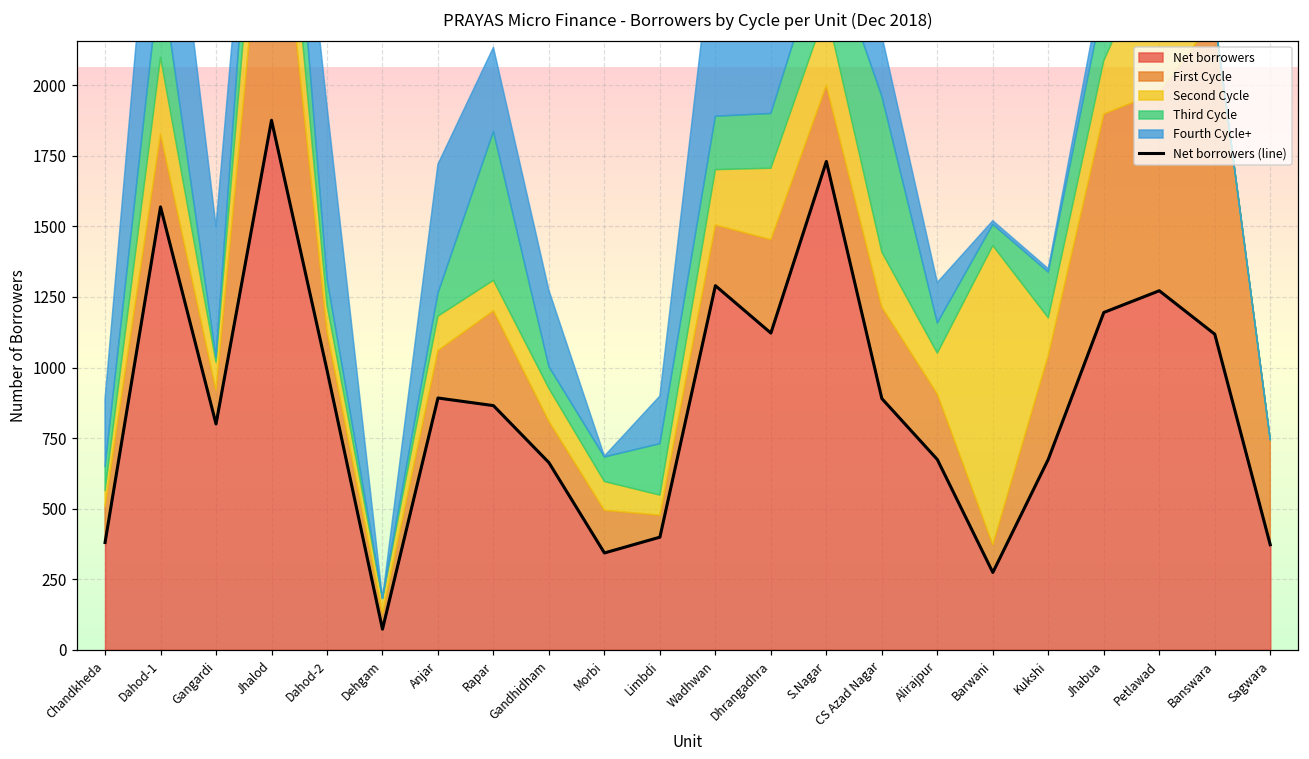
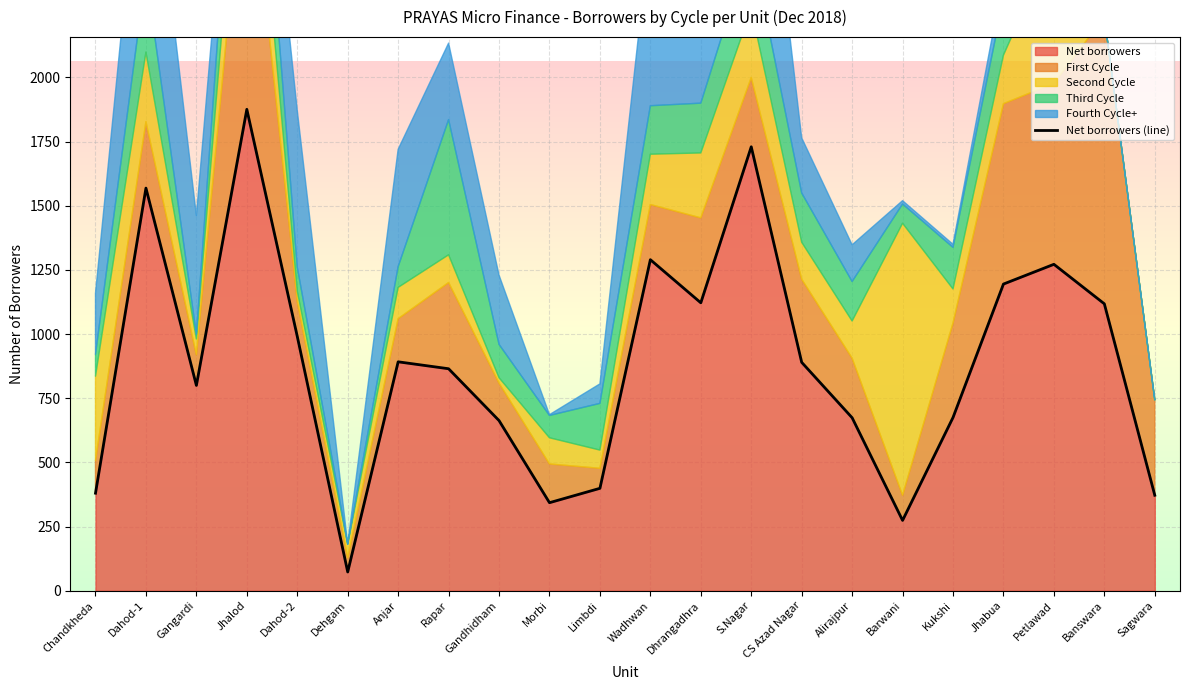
Second Cycle, Chandkheda: 60 -> 330
Second Cycle, Gangardi: 100 -> 60
Second Cycle, Dahod-2: 90 -> 40
Second Cycle, Gandhidham: 120 -> 20
Third Cycle, Gandhidham: 80 -> 130
Fourth Cycle+, Limbdi: 170 -> 80
Second Cycle, CS Azad Nagar: 200 -> 140
Third Cycle, CS Azad Nagar: 550 -> 190
Third Cycle, Alirajpur: 110 -> 150
